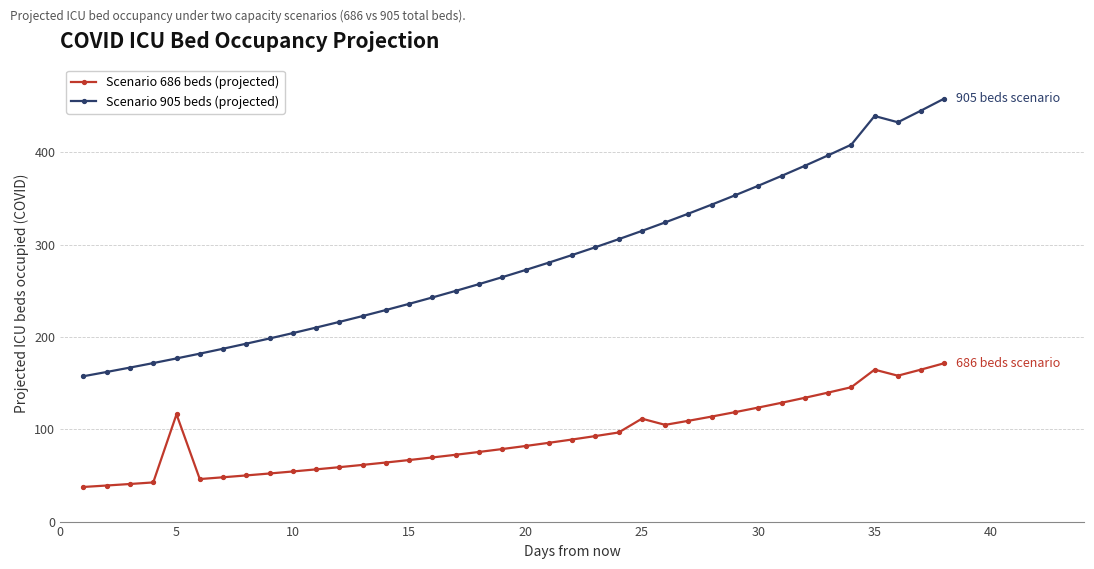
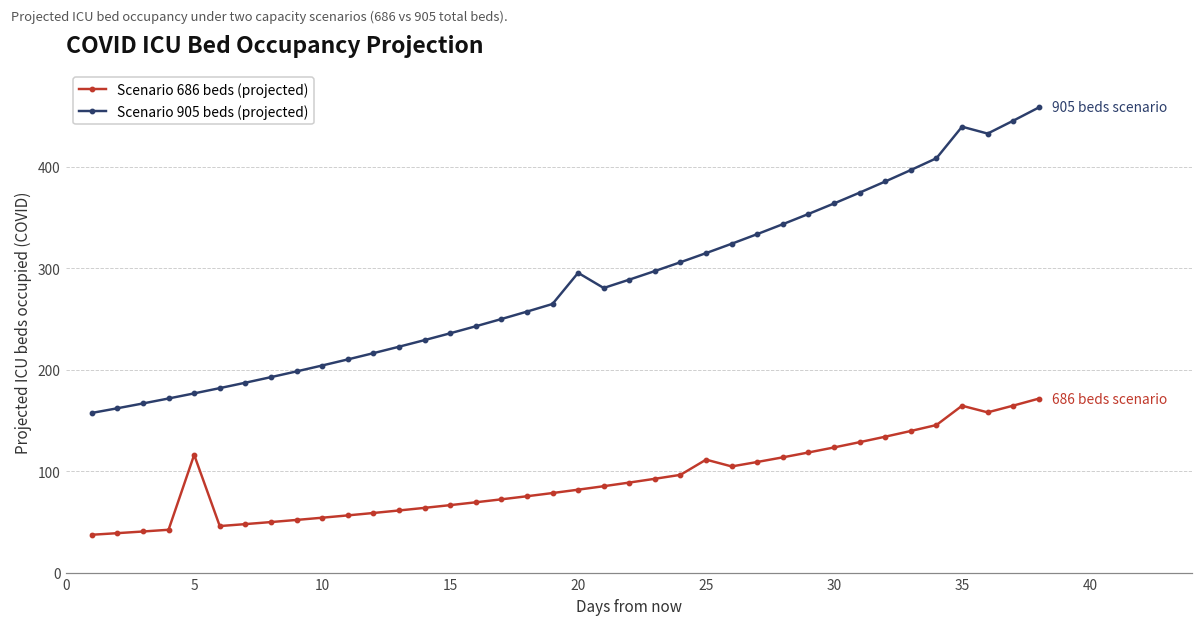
Scenario 905 beds (projected), 20: 270 -> 300
